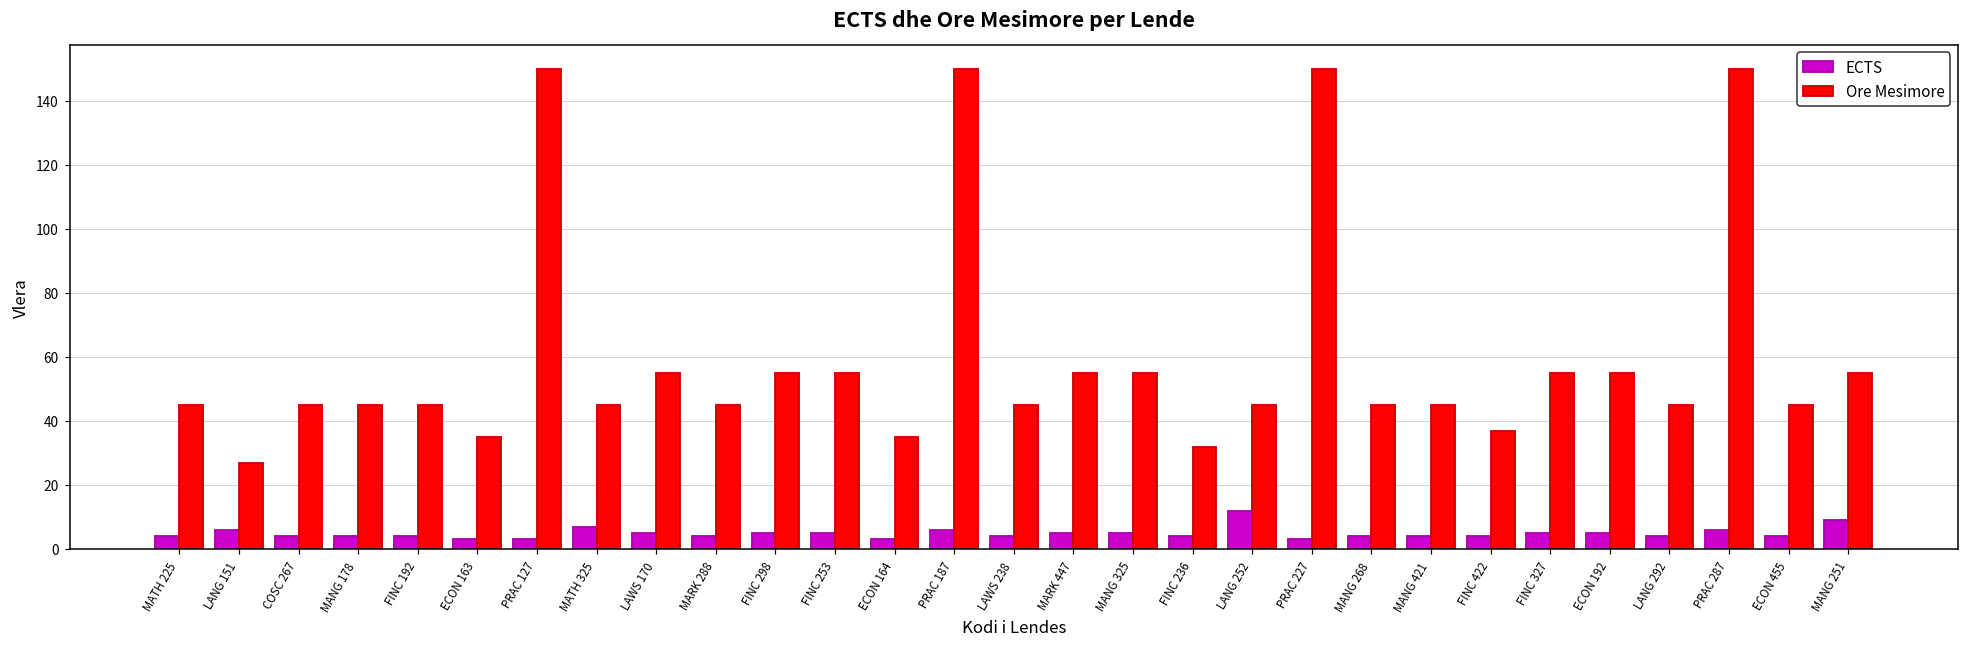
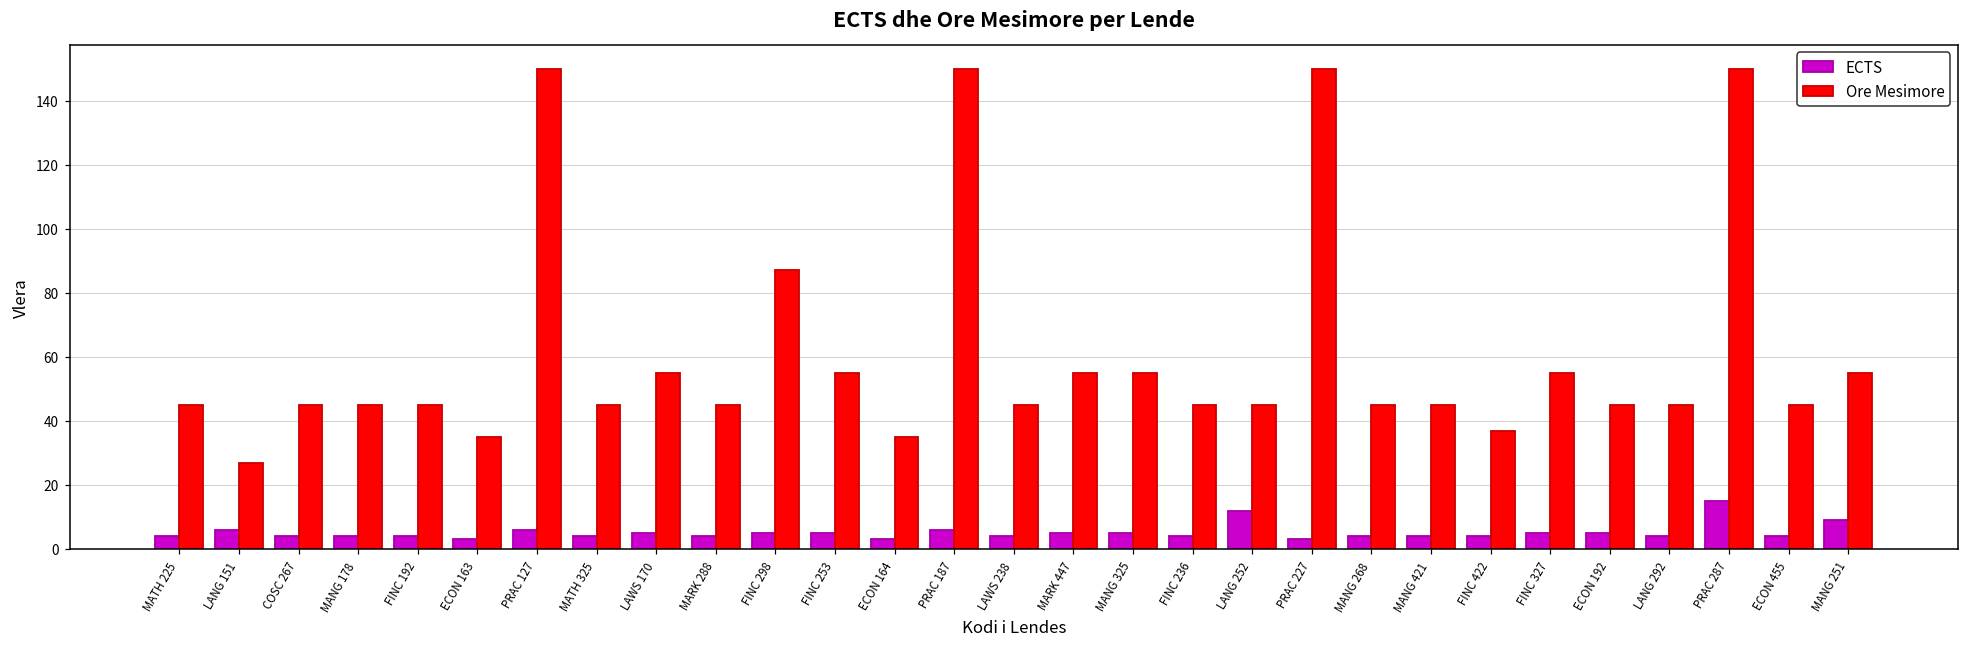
ECTS, PRAC 127: 3 -> 6
ECTS, MATH 325: 7 -> 4
Ore Mesimore, FINC 298: 55 -> 87
Ore Mesimore, FINC 236: 32 -> 45
Ore Mesimore, ECON 192: 55 -> 45
ECTS, PRAC 287: 6 -> 15
